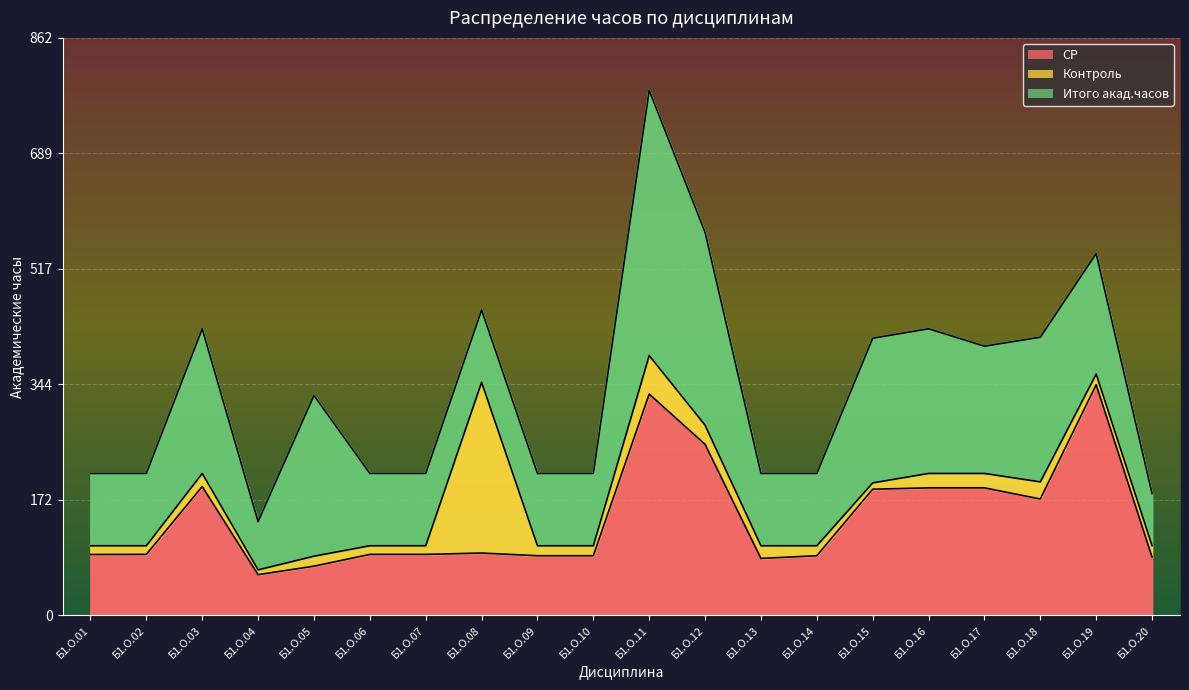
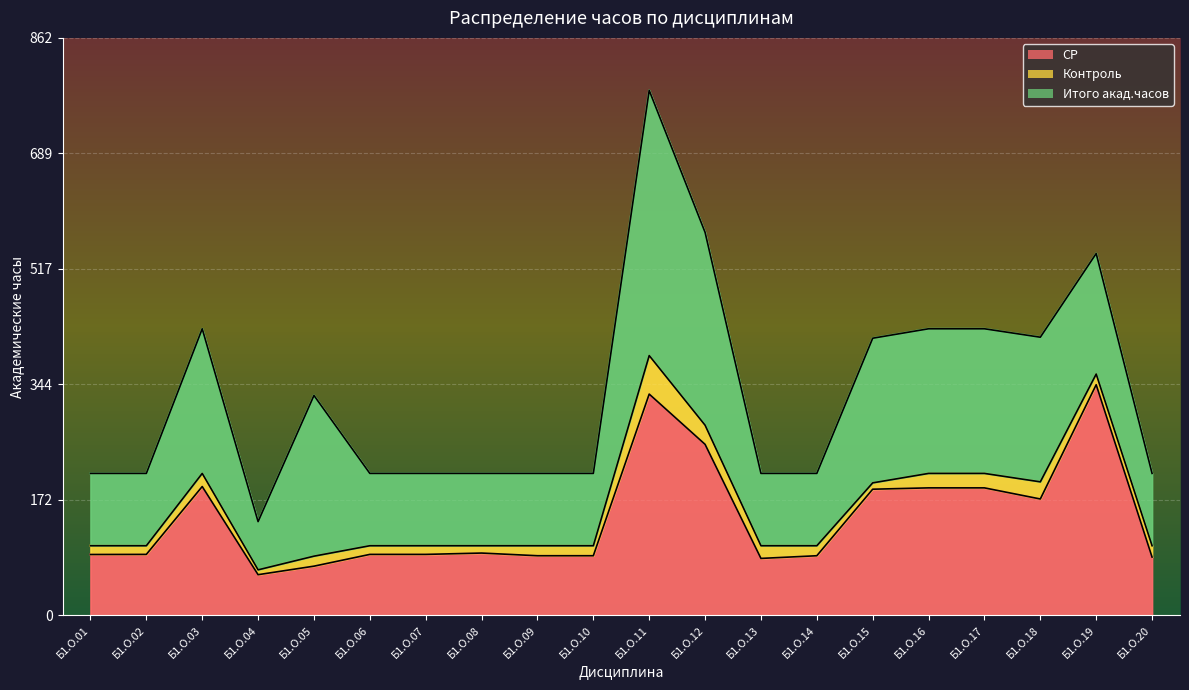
Контроль, Б1.О.08: 260 -> 10
Итого акад.часов, Б1.О.17: 190 -> 220
Итого акад.часов, Б1.О.20: 80 -> 110
